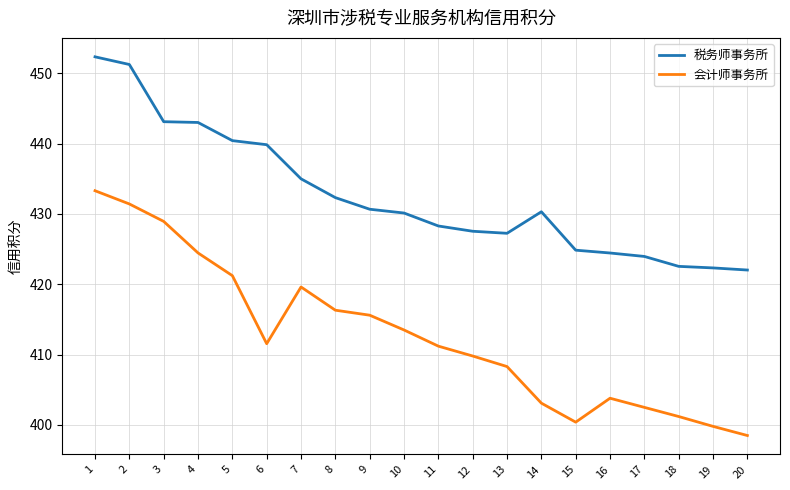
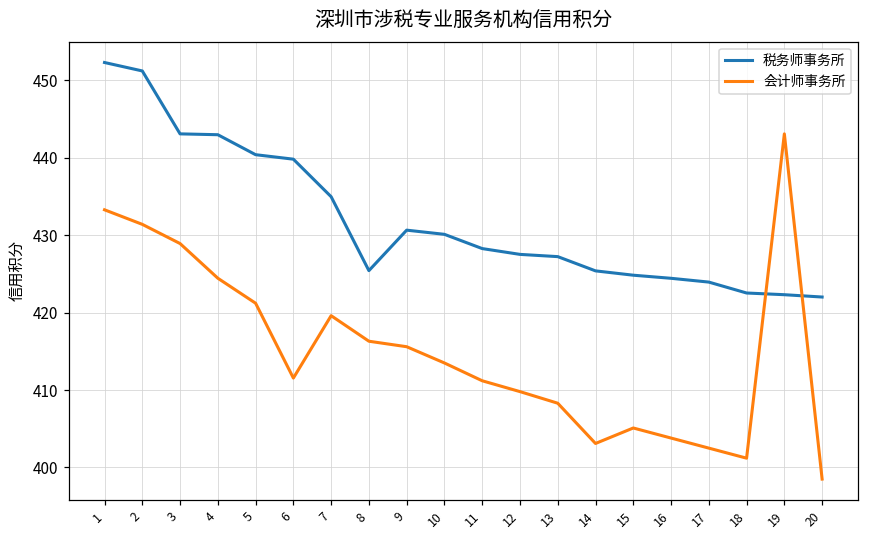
税务师事务所, 8: 432 -> 425
税务师事务所, 14: 430 -> 425
会计师事务所, 15: 400 -> 405
会计师事务所, 19: 400 -> 443
